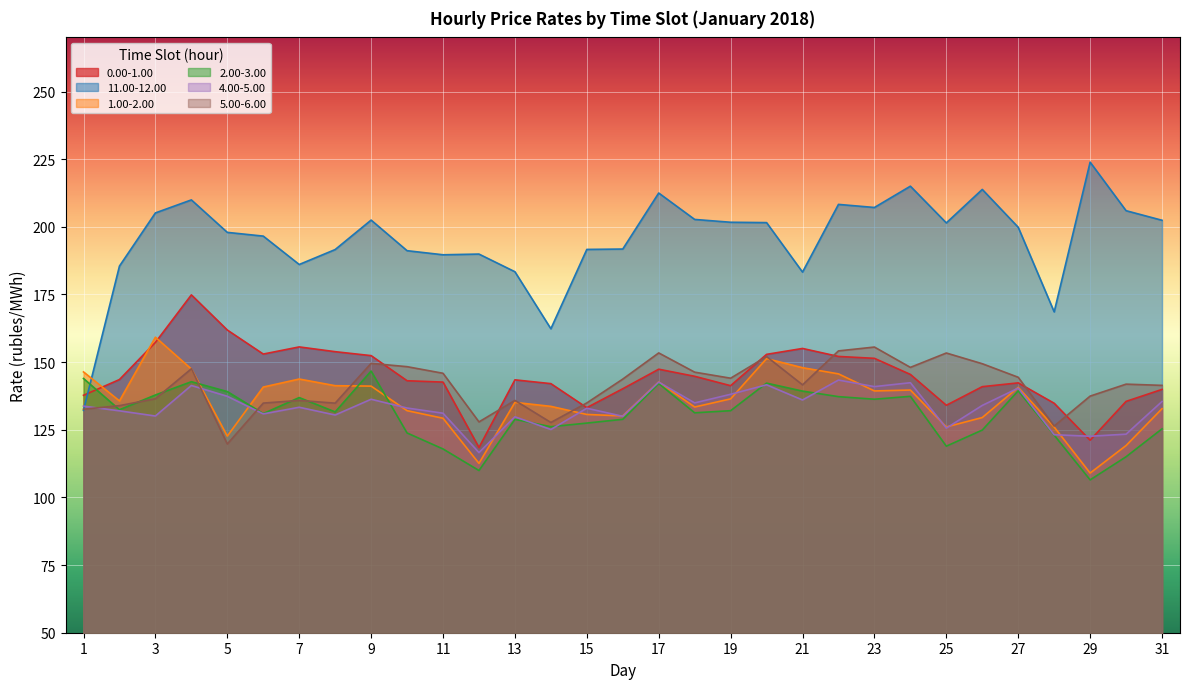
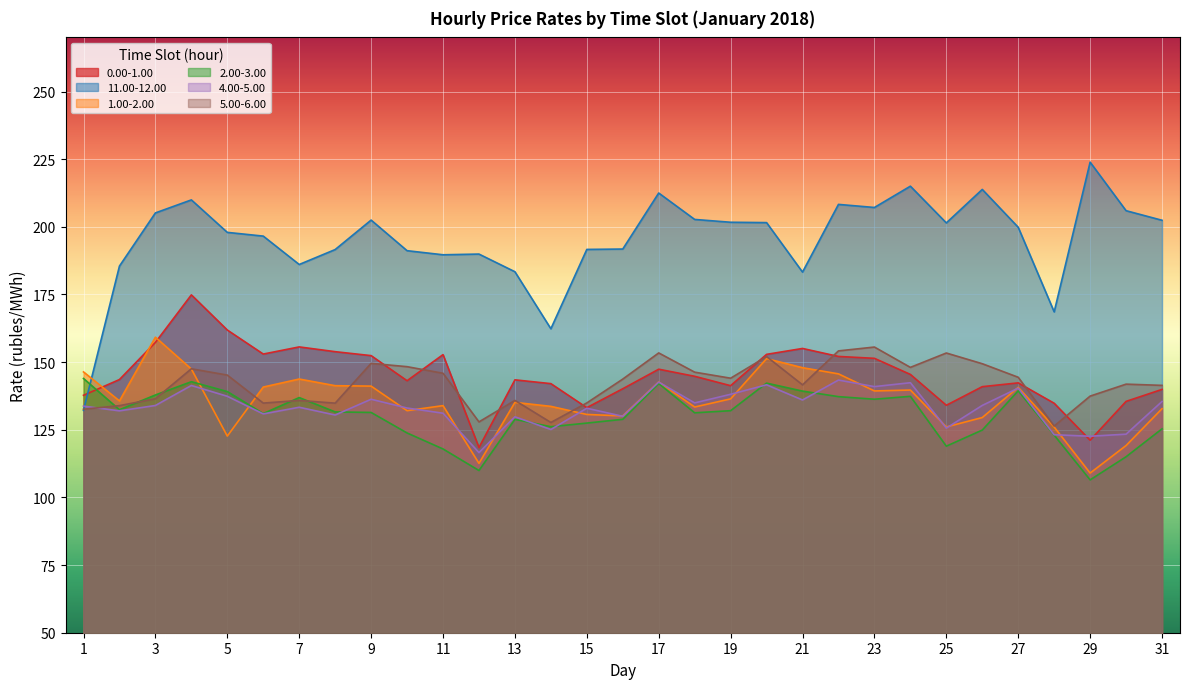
4.00-5.00, 3: 130 -> 134
5.00-6.00, 5: 120 -> 145
2.00-3.00, 9: 147 -> 131
0.00-1.00, 11: 143 -> 153
1.00-2.00, 11: 129 -> 134
